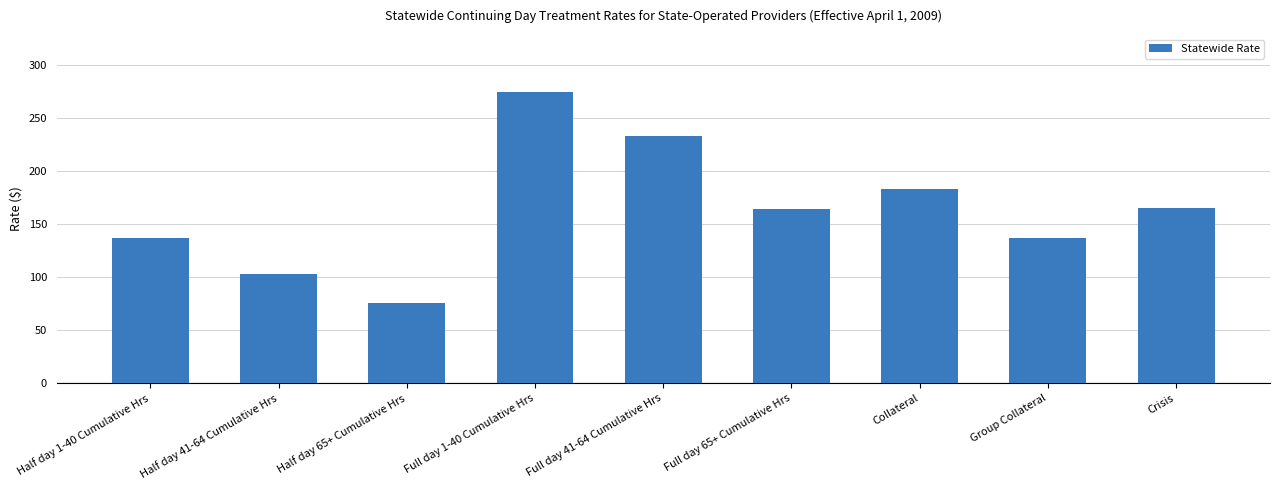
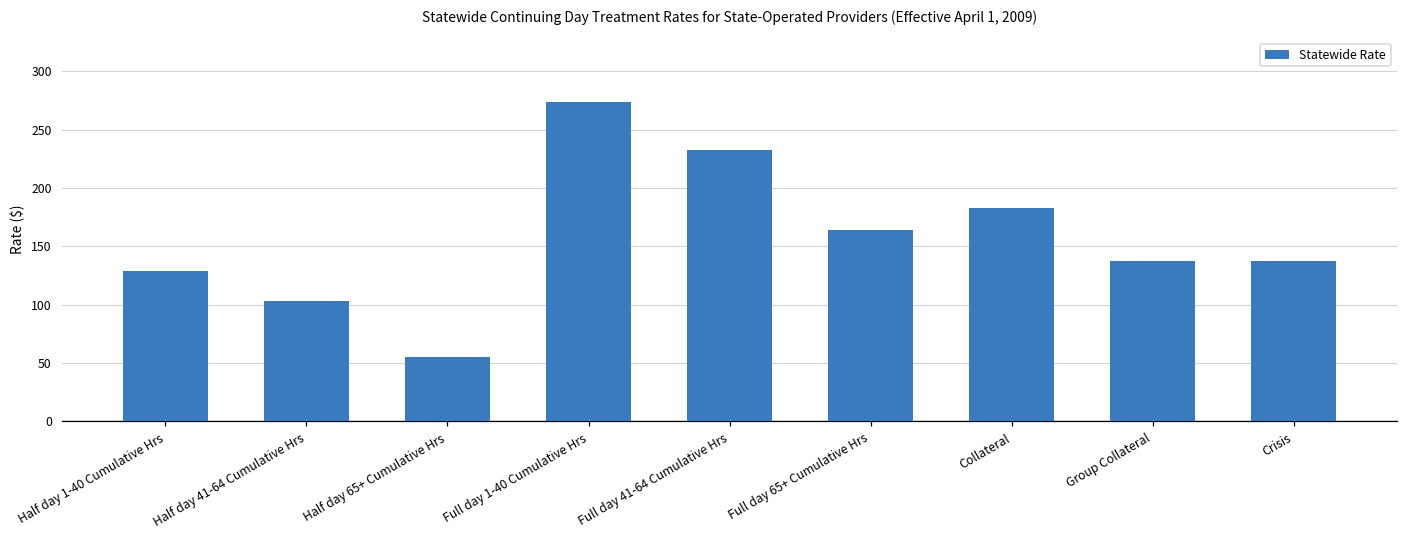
Half day 1-40 Cumulative Hrs: 137 -> 129
Half day 65+ Cumulative Hrs: 75 -> 55
Crisis: 165 -> 137
